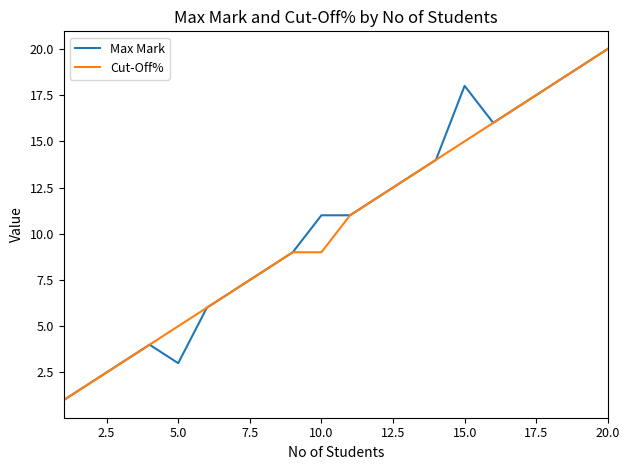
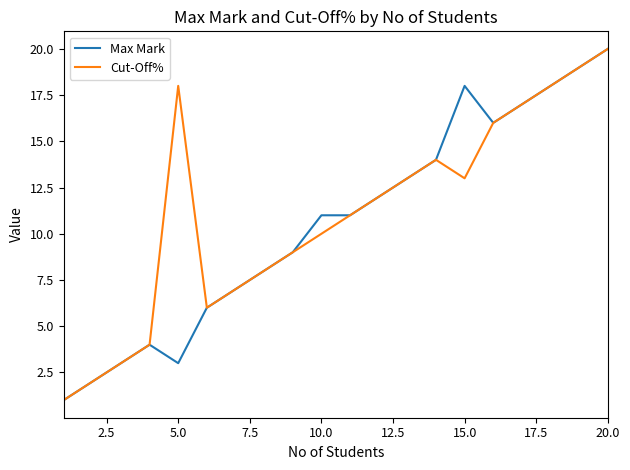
Cut-Off%, 5.0: 5 -> 18
Cut-Off%, 10.0: 9 -> 10
Cut-Off%, 15.0: 15 -> 13
